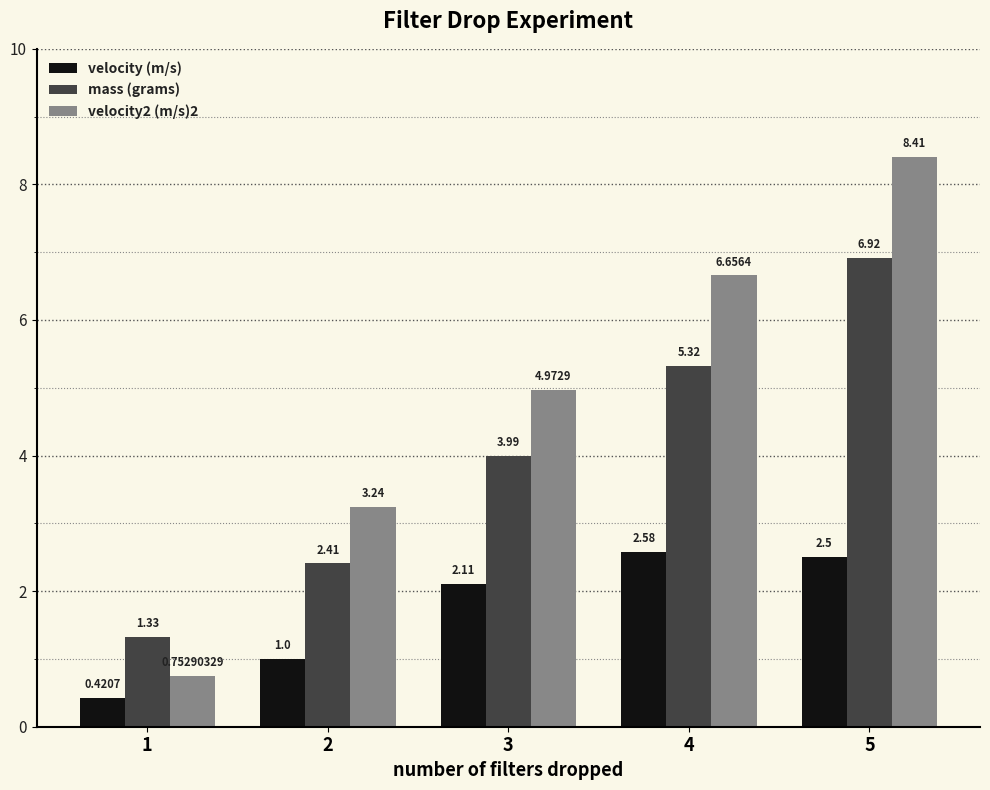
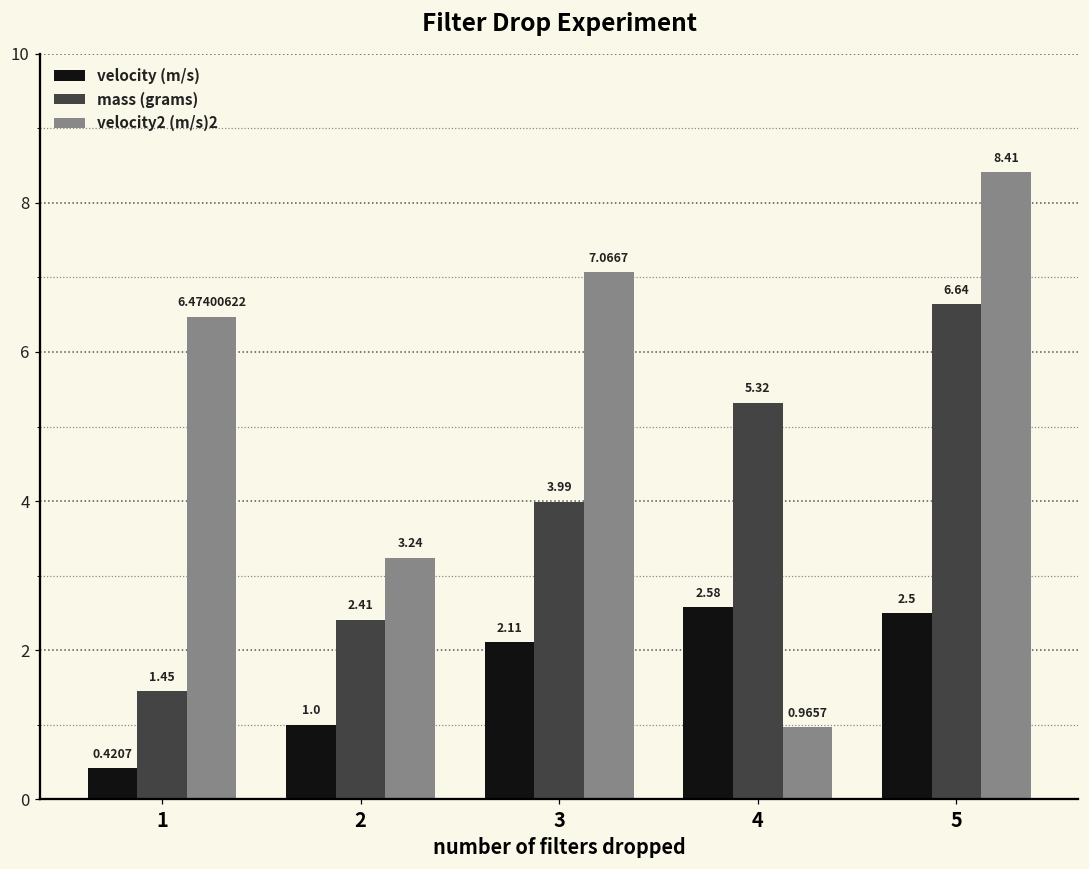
mass (grams), 1: 1.33 -> 1.45
velocity2 (m/s)2, 1: 0.75290329 -> 6.47400622
velocity2 (m/s)2, 3: 4.9729 -> 7.0667
velocity2 (m/s)2, 4: 6.6564 -> 0.9657
mass (grams), 5: 6.92 -> 6.64
